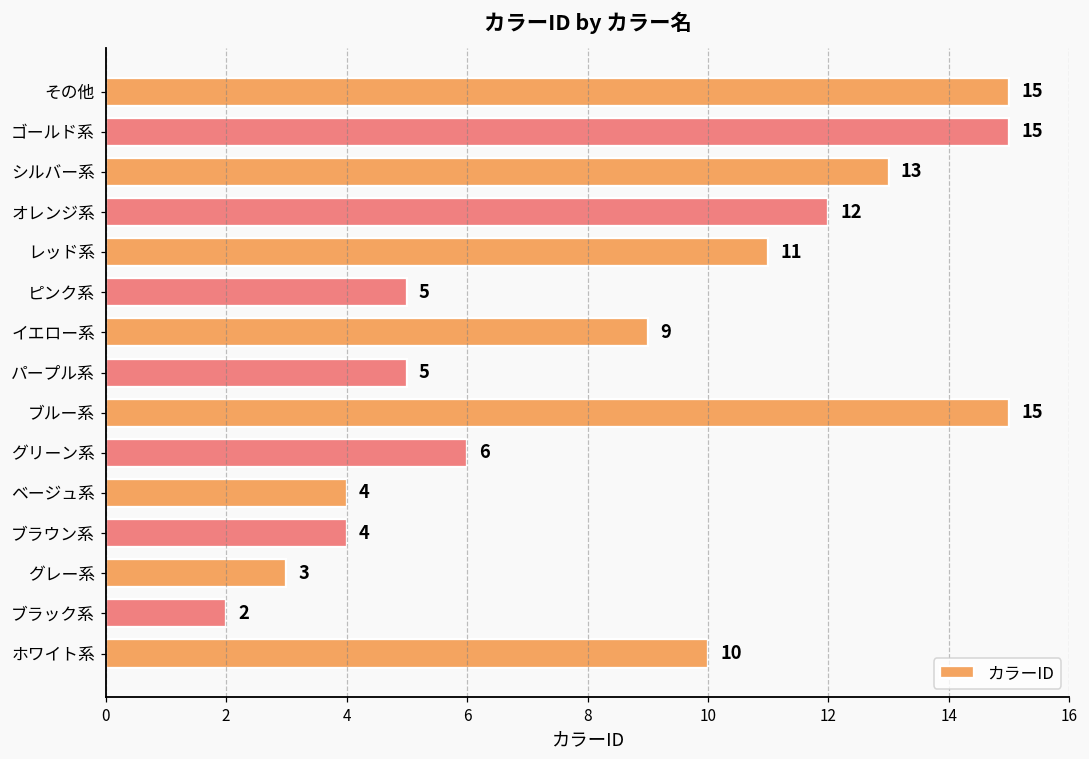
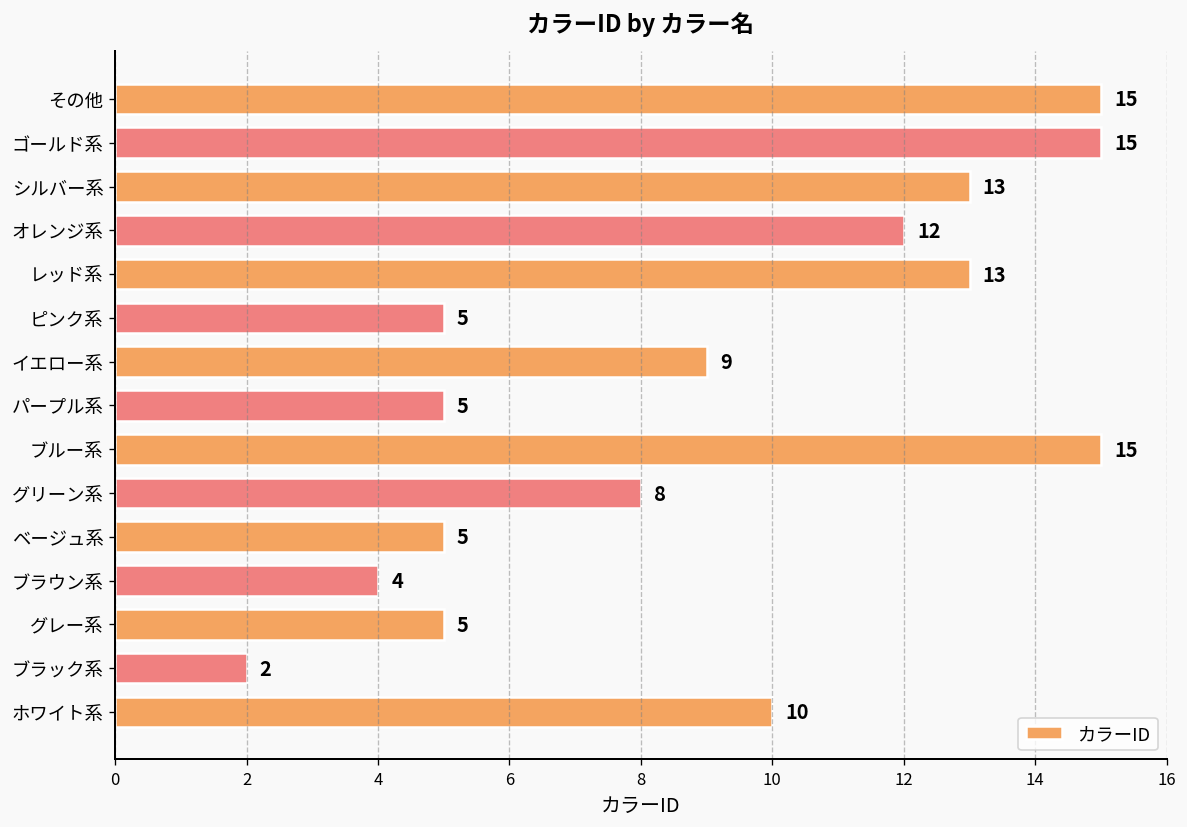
レッド系: 11 -> 13
グリーン系: 6 -> 8
ベージュ系: 4 -> 5
グレー系: 3 -> 5
